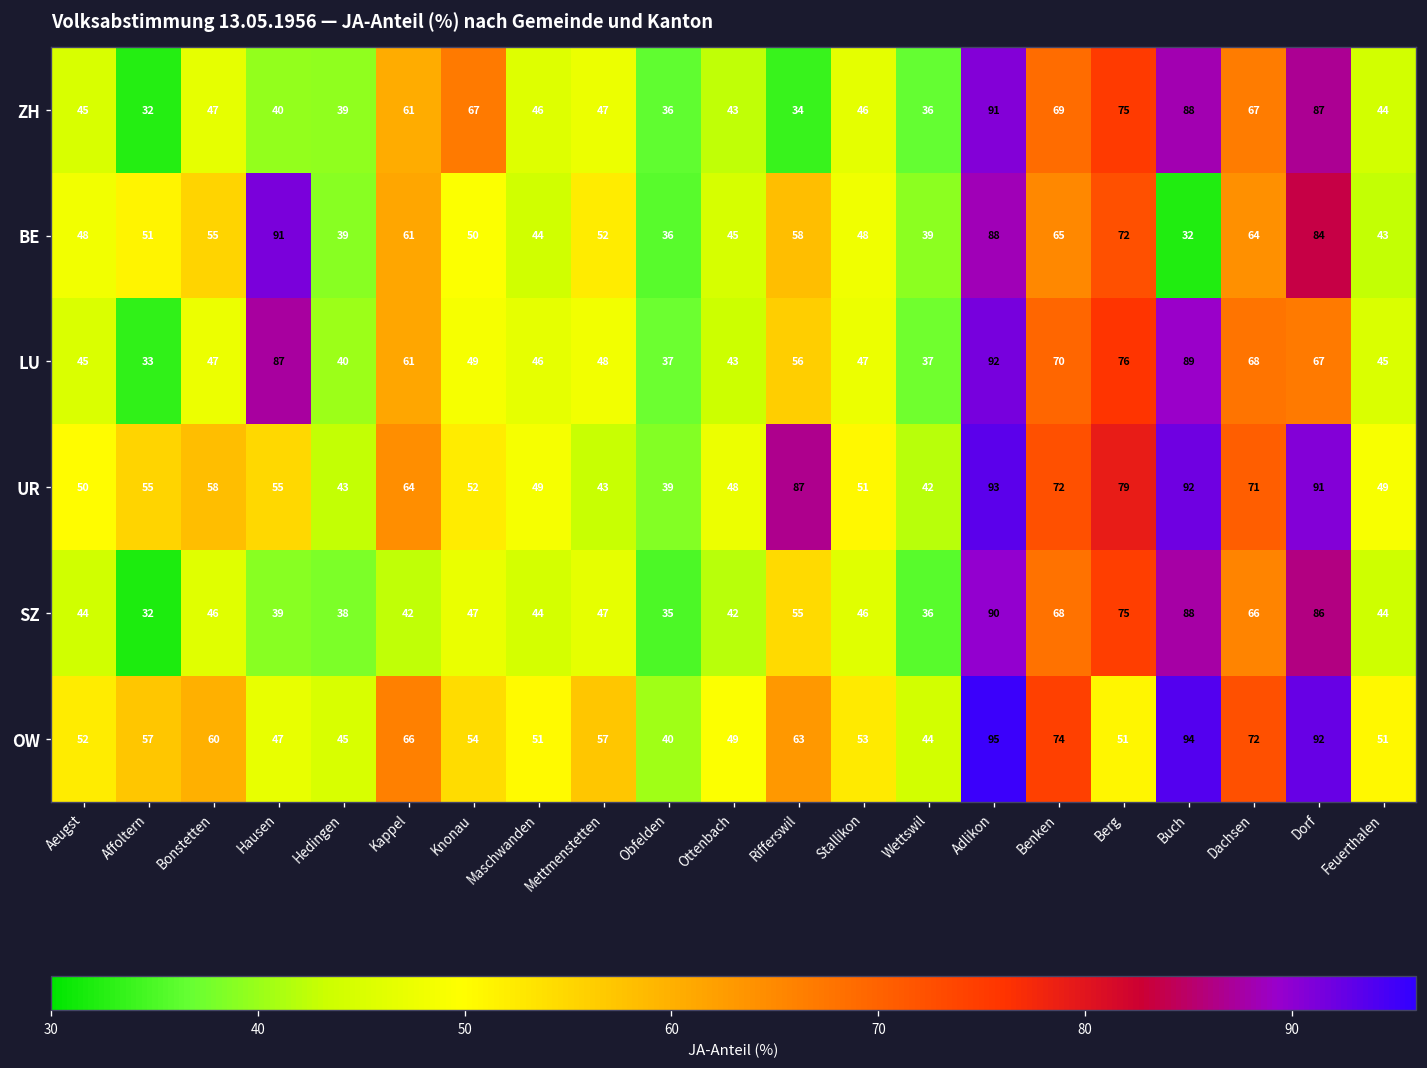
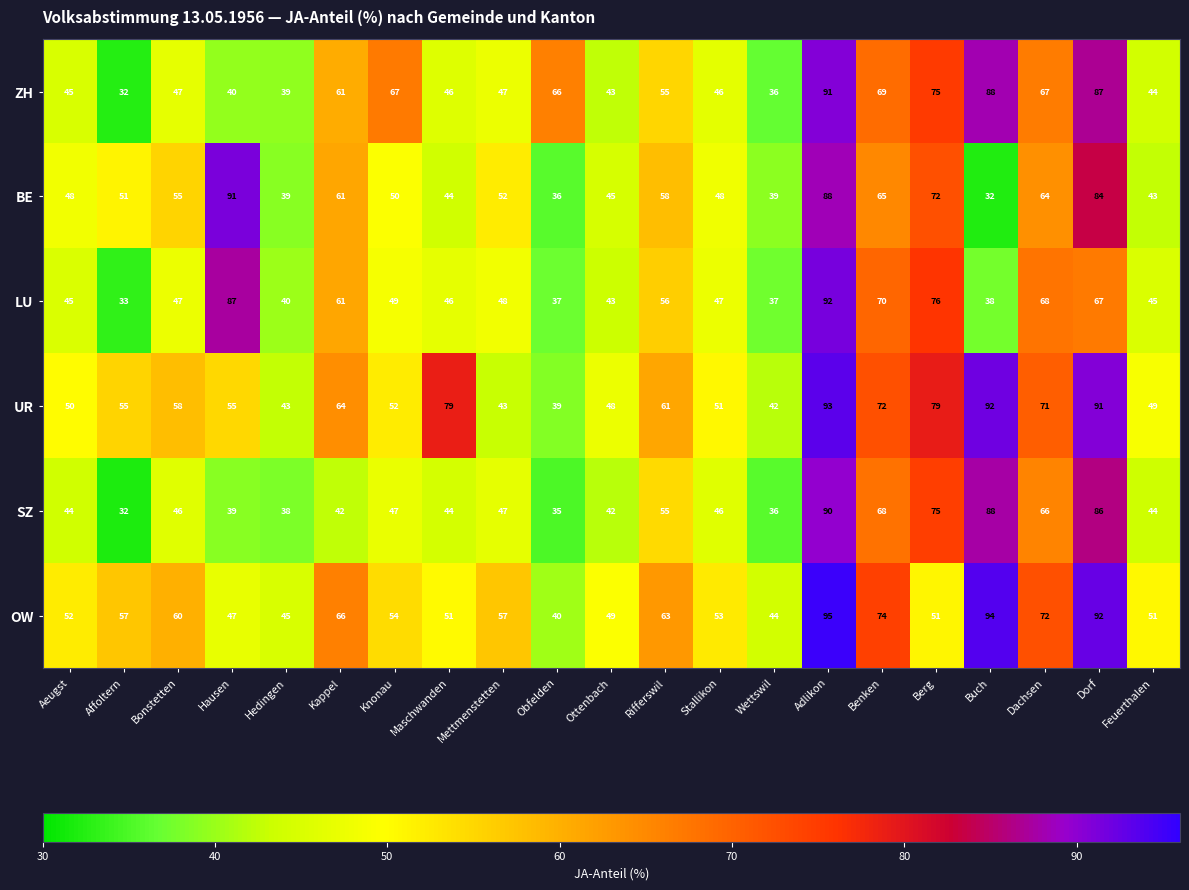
ZH, Obfelden: 36 -> 66
ZH, Rifferswil: 34 -> 55
LU, Buch: 89 -> 38
UR, Maschwanden: 49 -> 79
UR, Rifferswil: 87 -> 61
